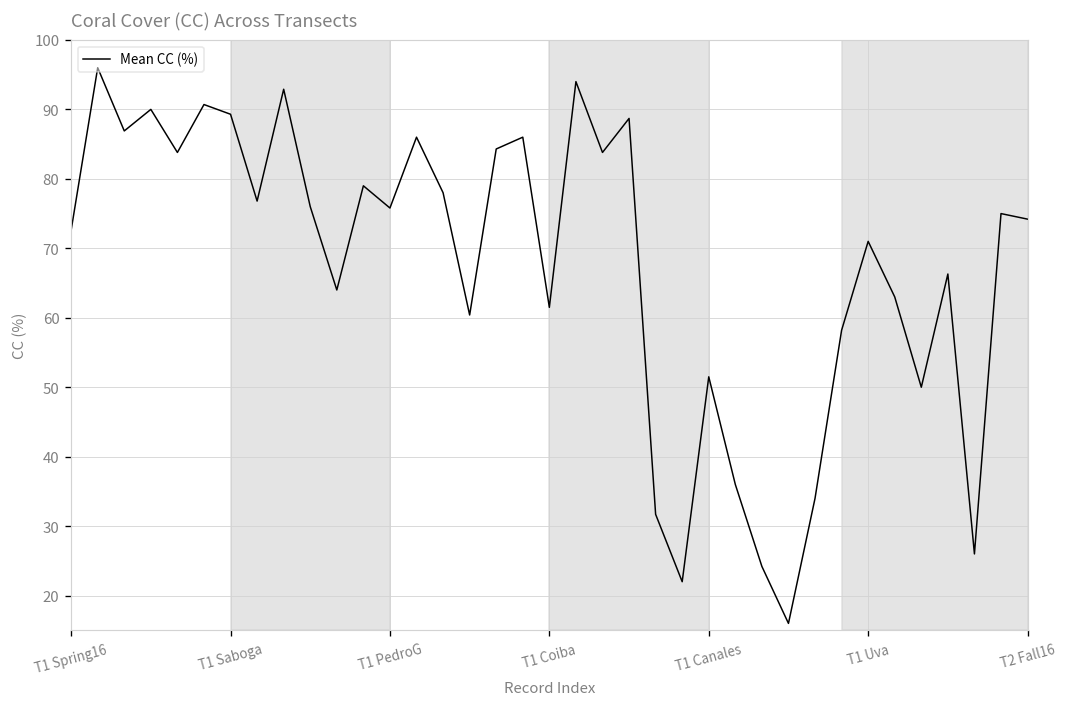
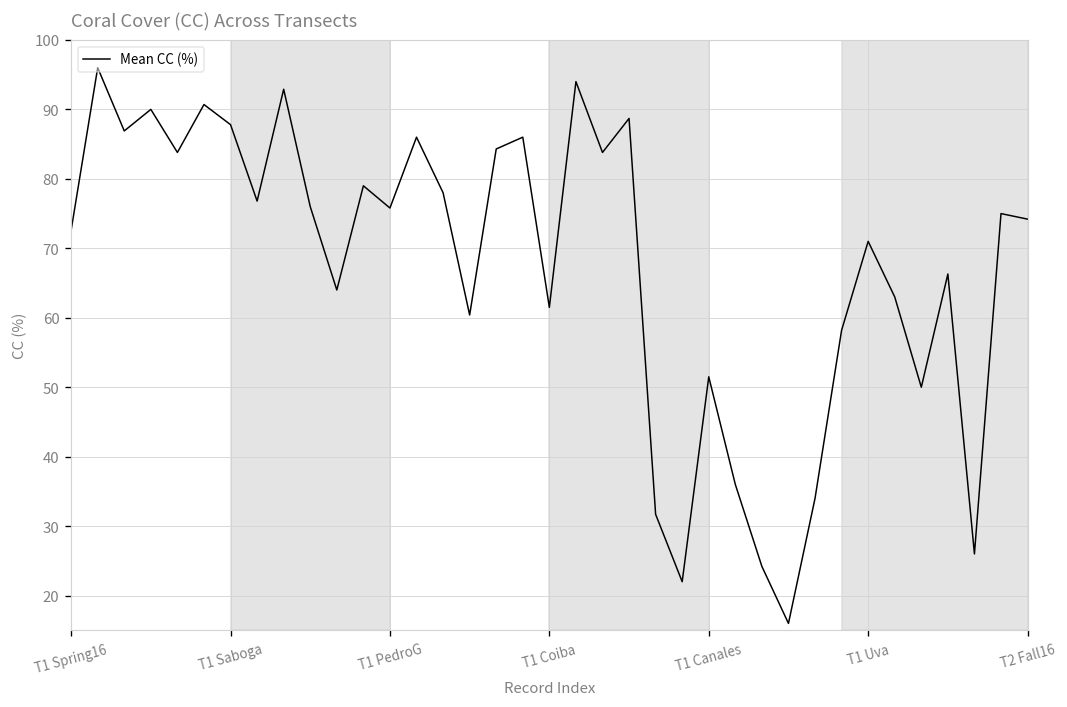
T1 Saboga: 89 -> 88
